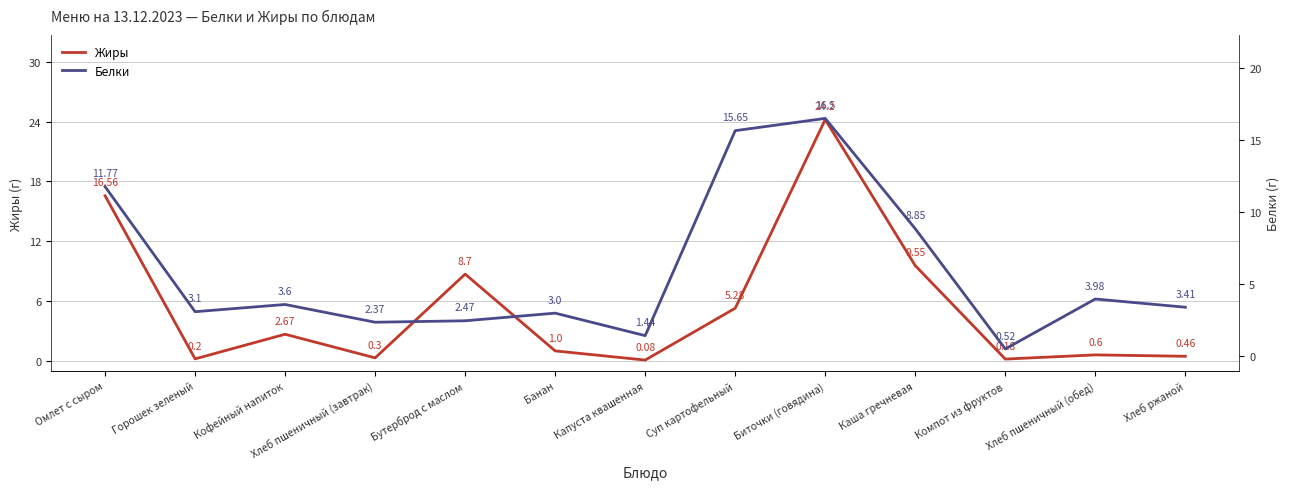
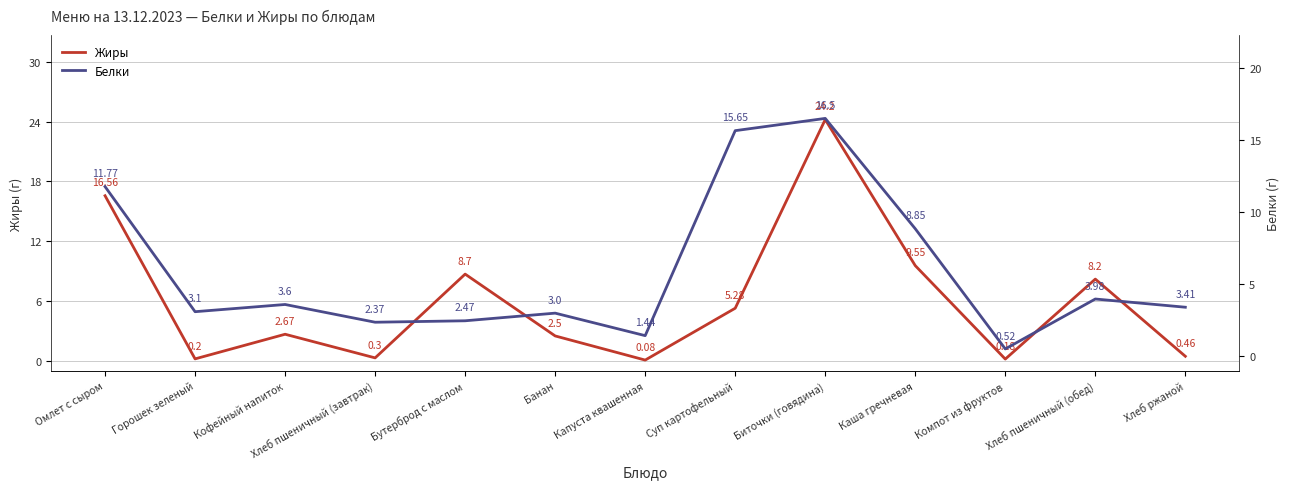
Жиры, Банан: 1.0 -> 2.5
Жиры, Хлеб пшеничный (обед): 0.6 -> 8.2
